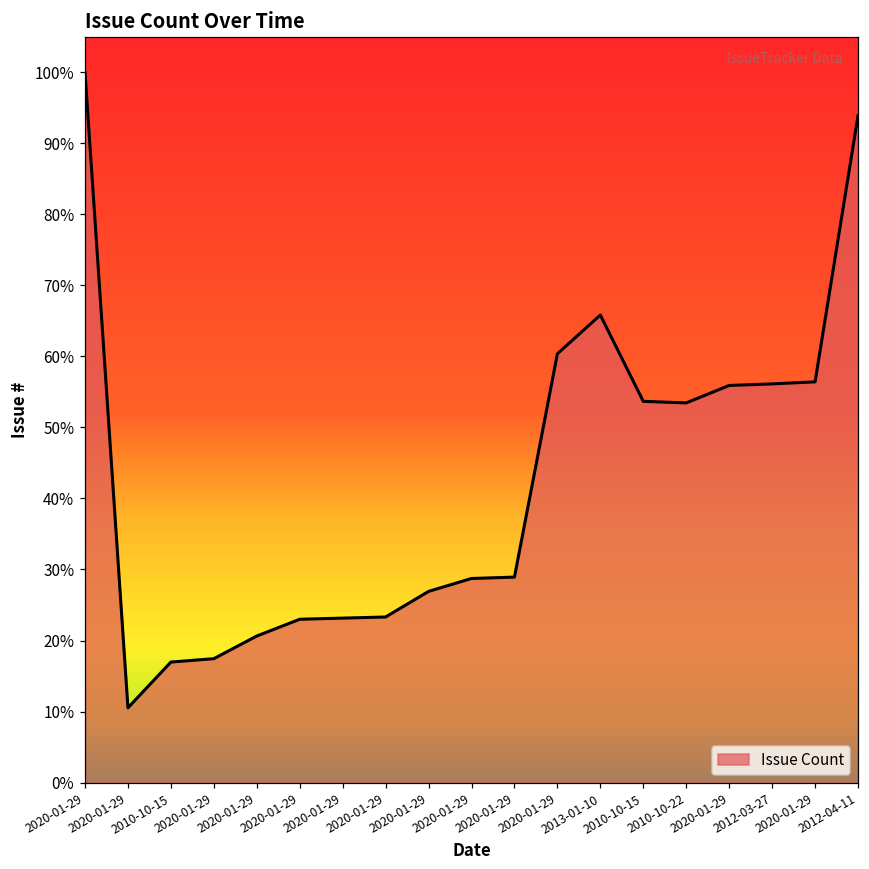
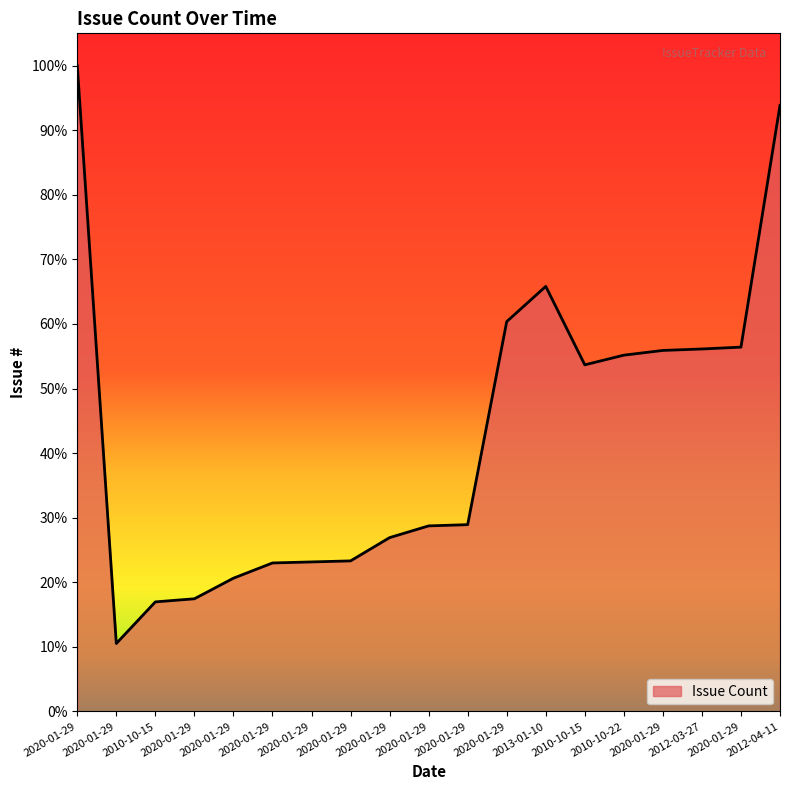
2010-10-22: 53% -> 55%
